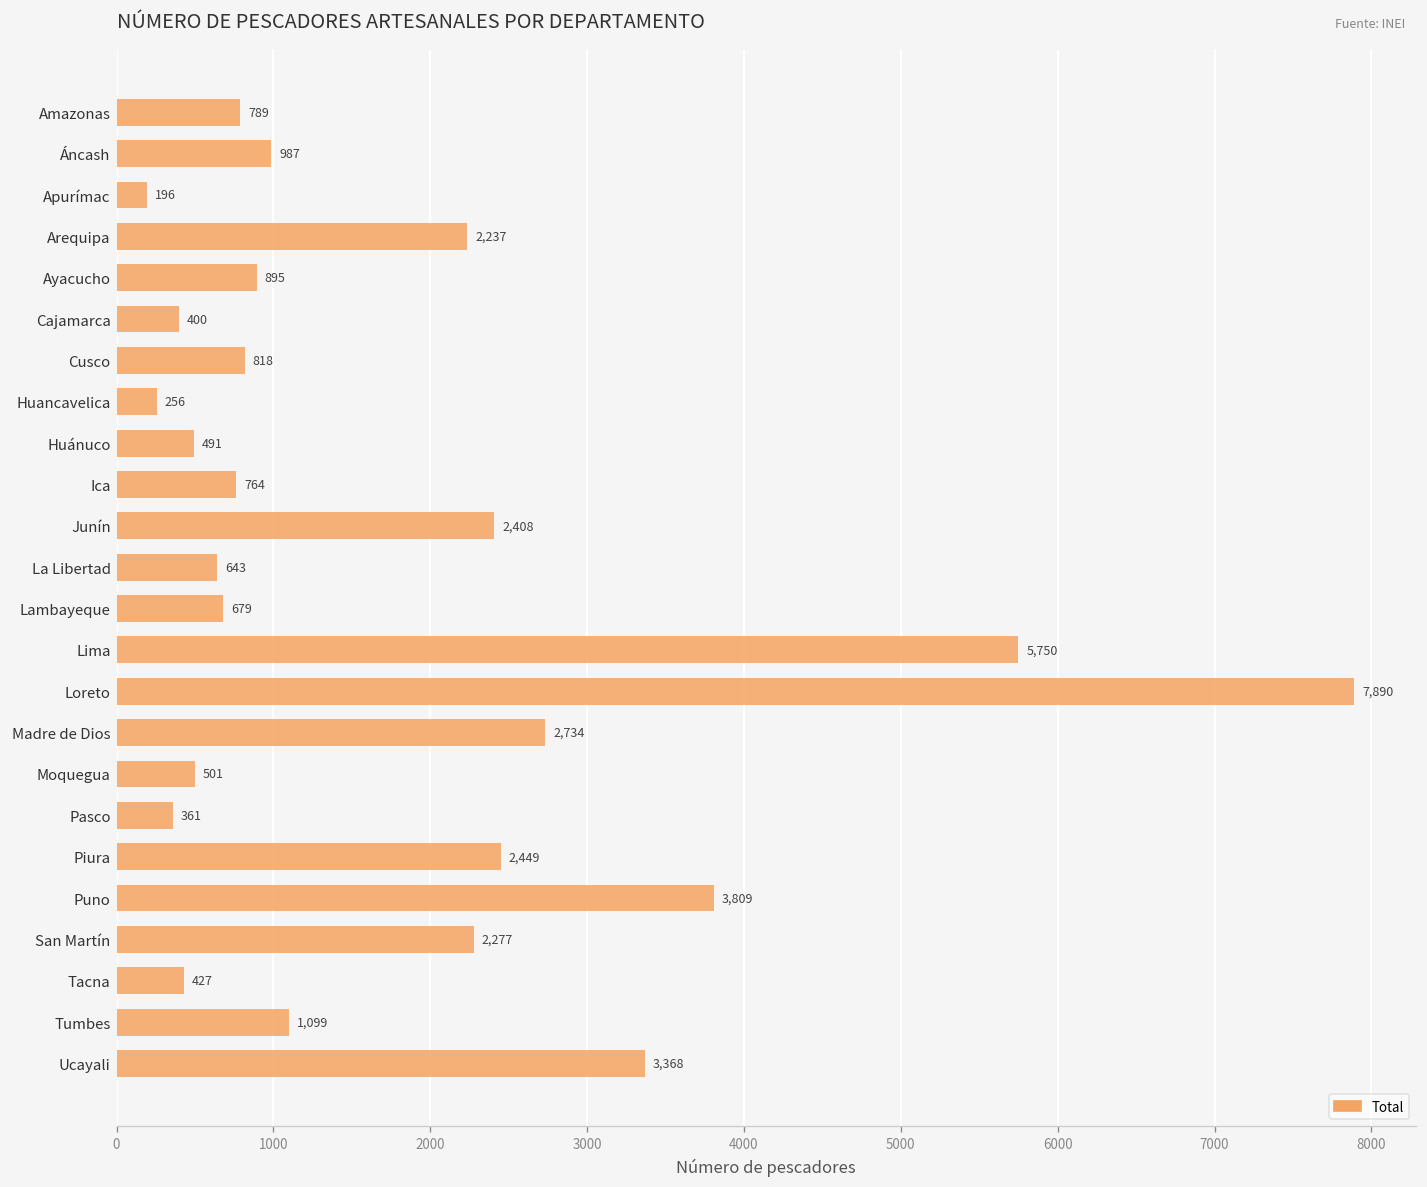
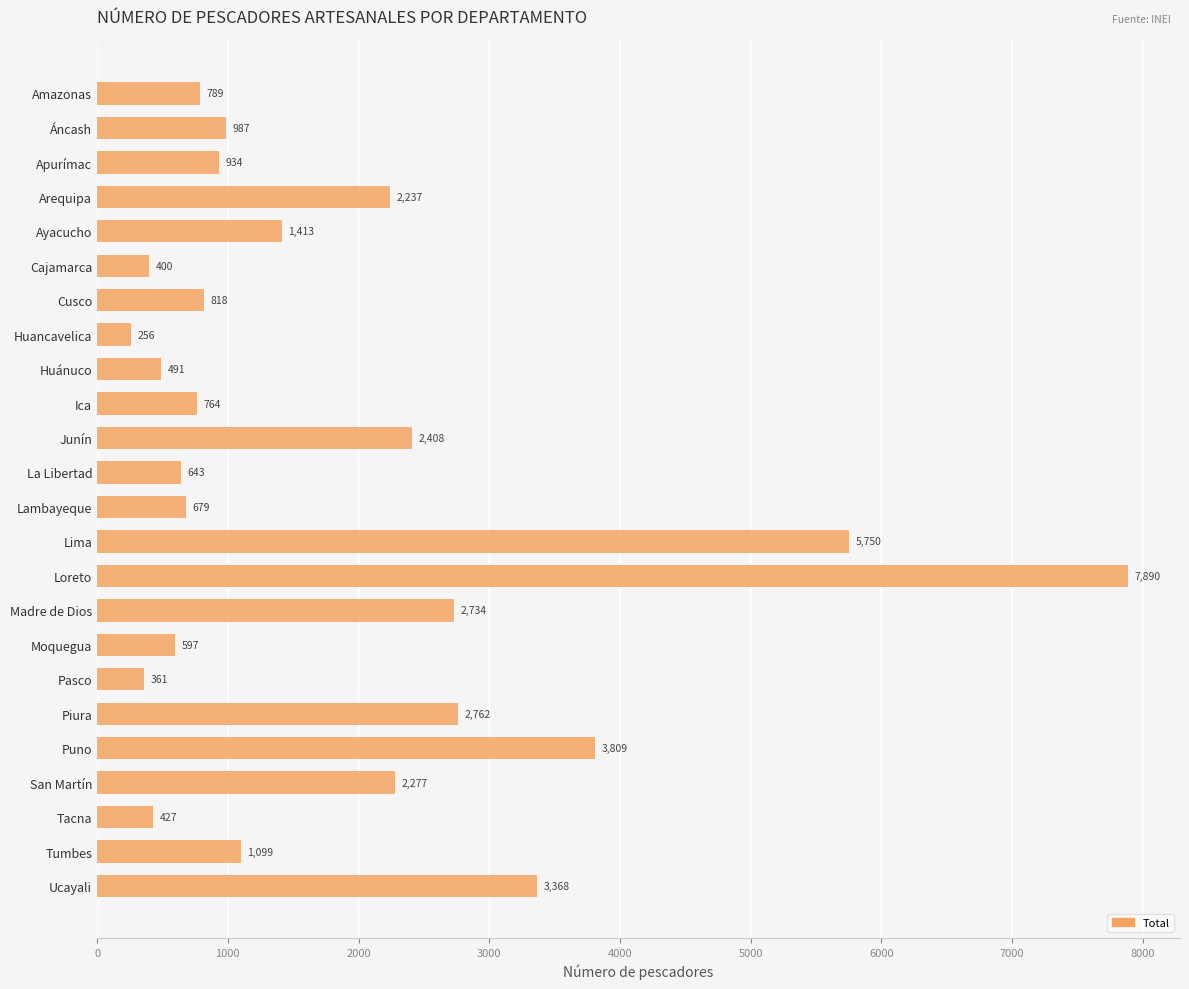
Apurímac: 196 -> 934
Ayacucho: 895 -> 1,413
Moquegua: 501 -> 597
Piura: 2,449 -> 2,762
